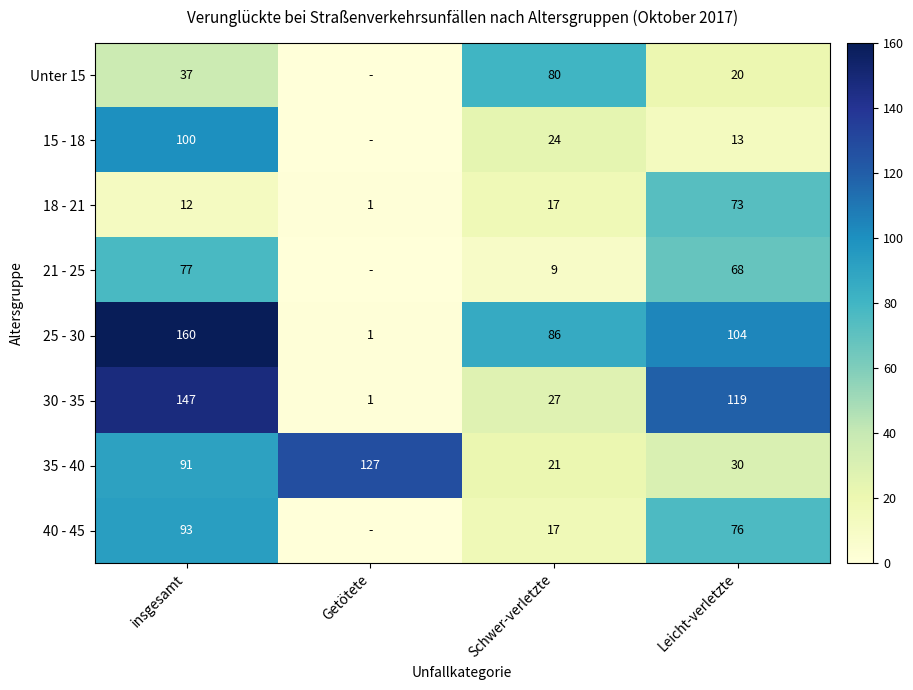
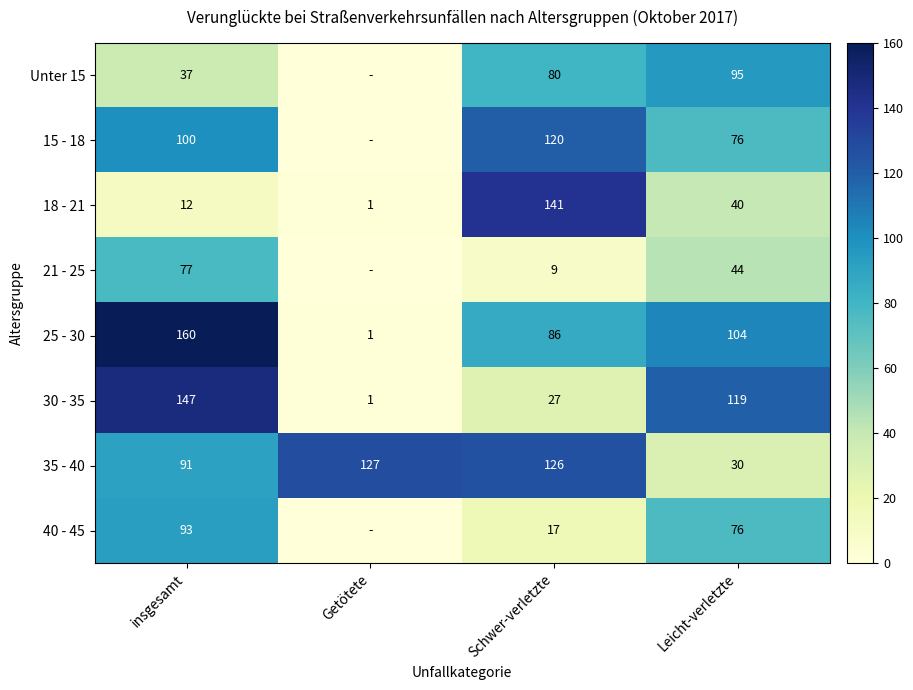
Unter 15, Leicht-verletzte: 20 -> 95
15 - 18, Schwer-verletzte: 24 -> 120
15 - 18, Leicht-verletzte: 13 -> 76
18 - 21, Schwer-verletzte: 17 -> 141
18 - 21, Leicht-verletzte: 73 -> 40
21 - 25, Leicht-verletzte: 68 -> 44
35 - 40, Schwer-verletzte: 21 -> 126
